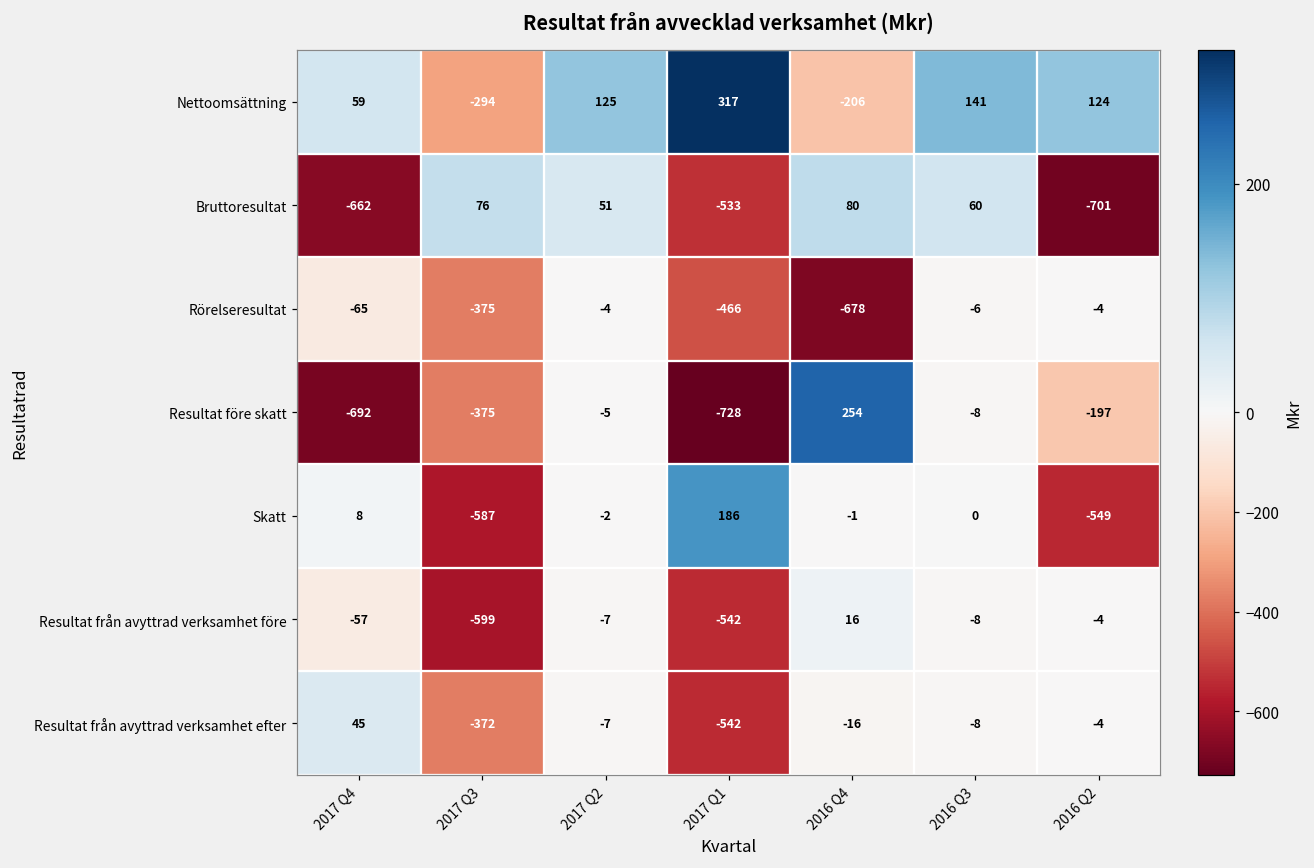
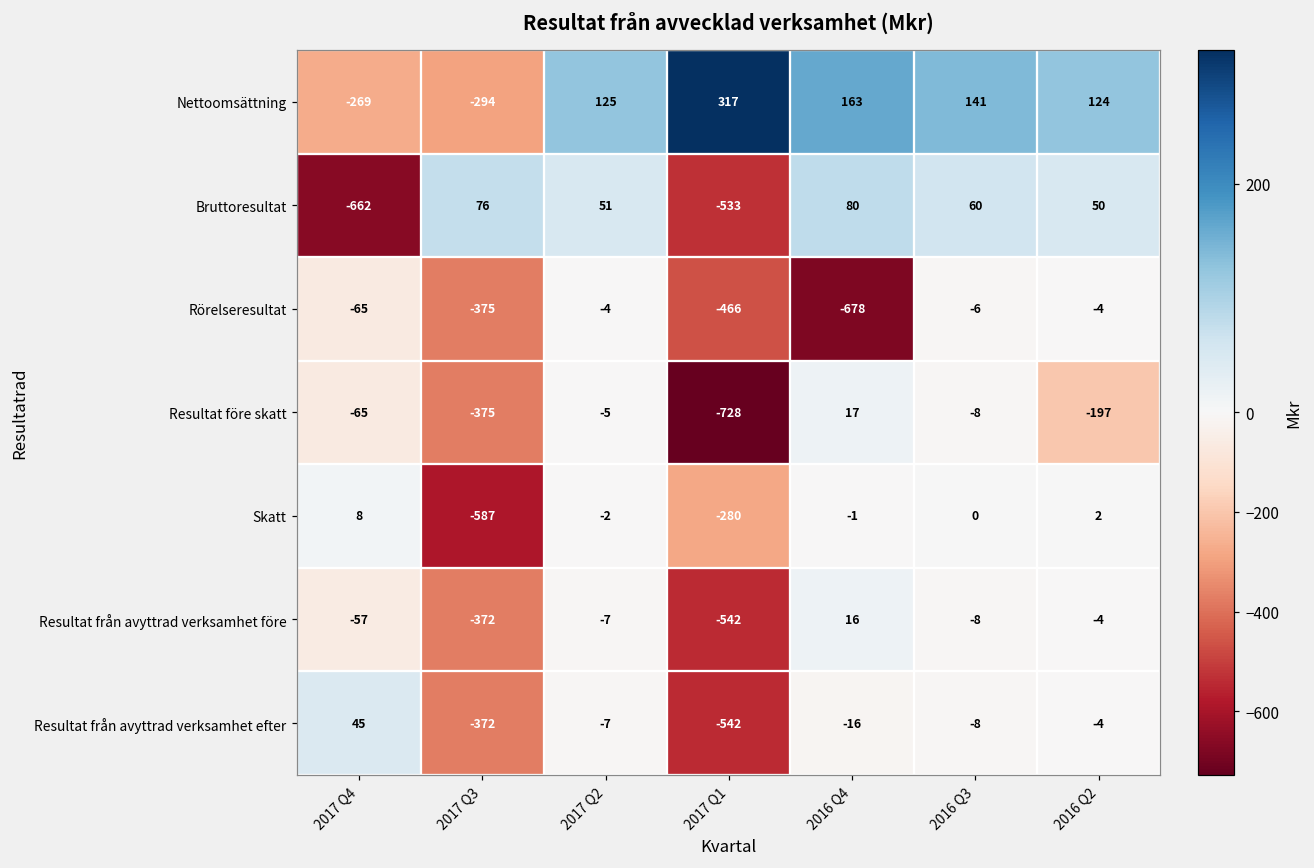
Nettoomsättning, 2017 Q4: 59 -> -269
Nettoomsättning, 2016 Q4: -206 -> 163
Bruttoresultat, 2016 Q2: -701 -> 50
Resultat före skatt, 2017 Q4: -692 -> -65
Resultat före skatt, 2016 Q4: 254 -> 17
Skatt, 2017 Q1: 186 -> -280
Skatt, 2016 Q2: -549 -> 2
Resultat från avyttrad verksamhet före, 2017 Q3: -599 -> -372
